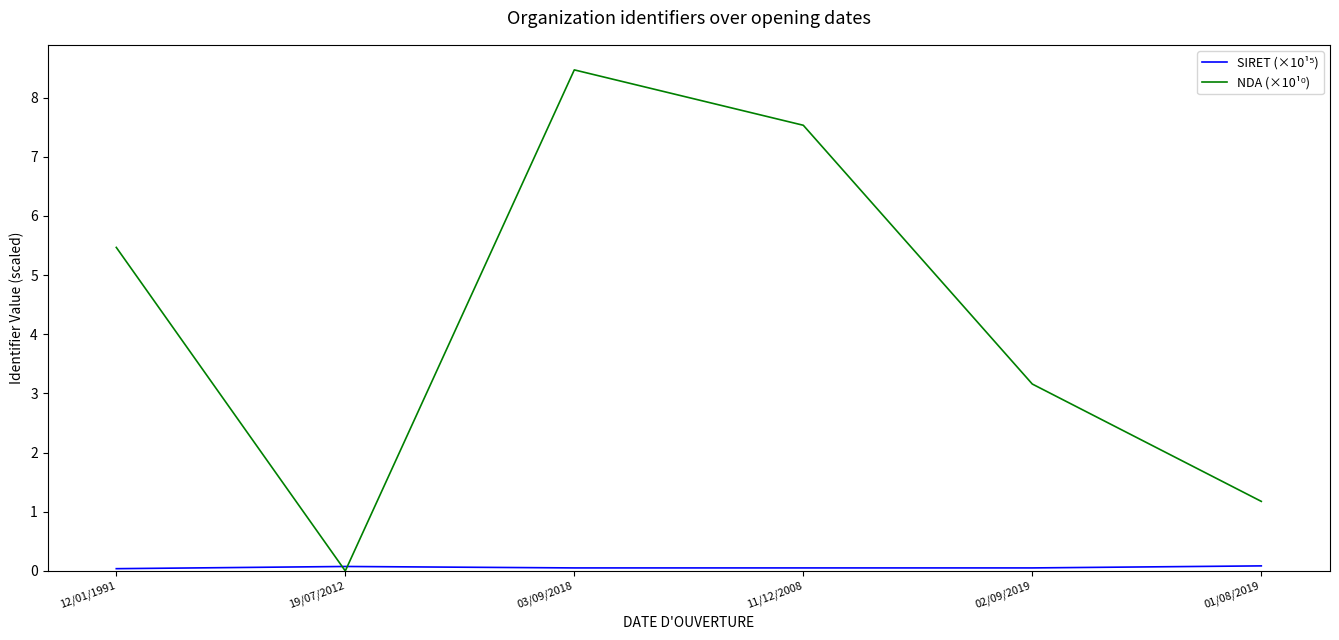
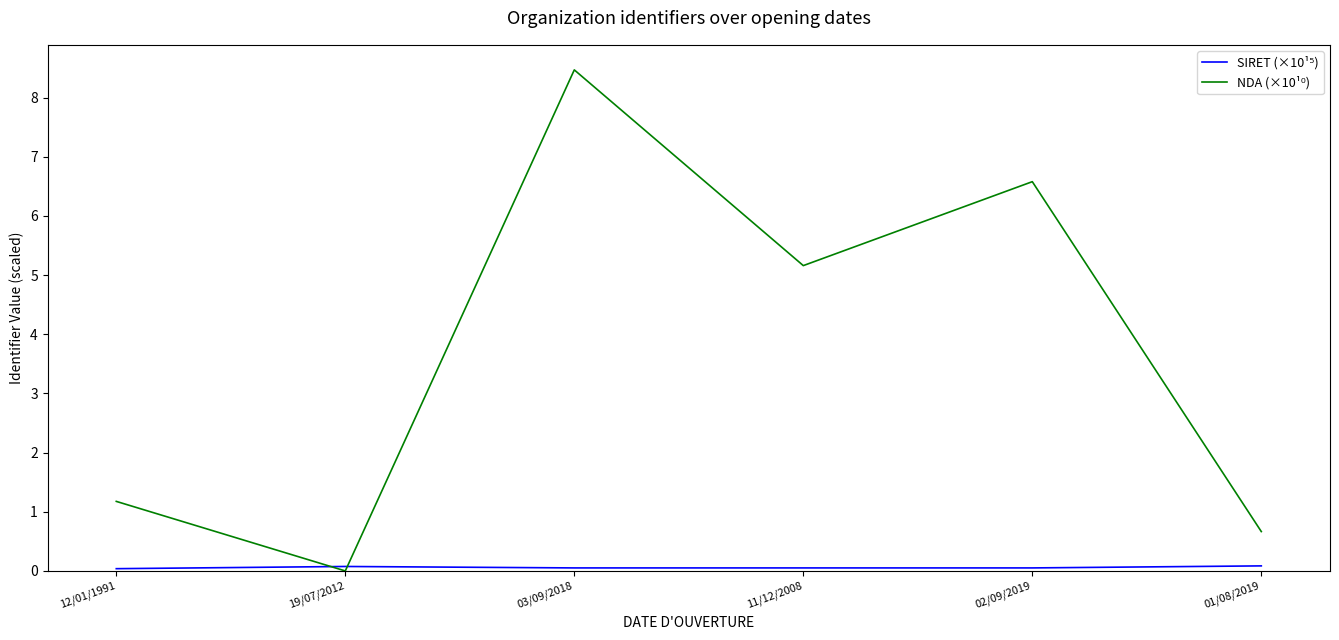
NDA (×10¹⁰), 12/01/1991: 5.5 -> 1.2
NDA (×10¹⁰), 11/12/2008: 7.5 -> 5.2
NDA (×10¹⁰), 02/09/2019: 3.2 -> 6.6
NDA (×10¹⁰), 01/08/2019: 1.2 -> 0.7
